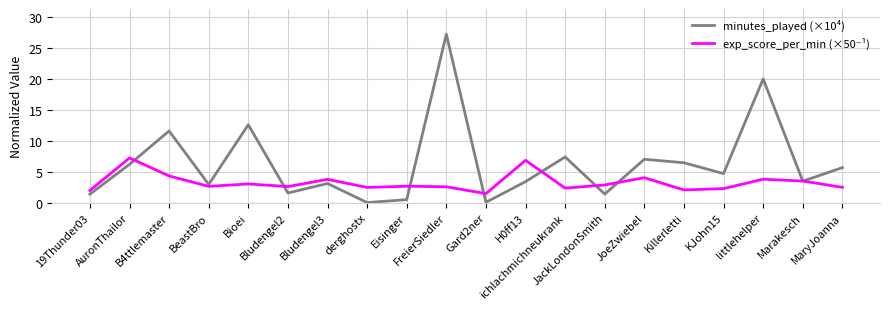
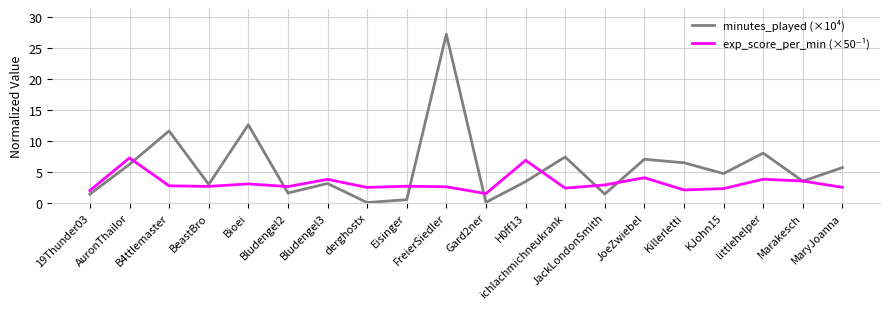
exp_score_per_min (×50⁻¹), B4ttlemaster: 4 -> 3
minutes_played (×10⁴), littlehelper: 20 -> 8
